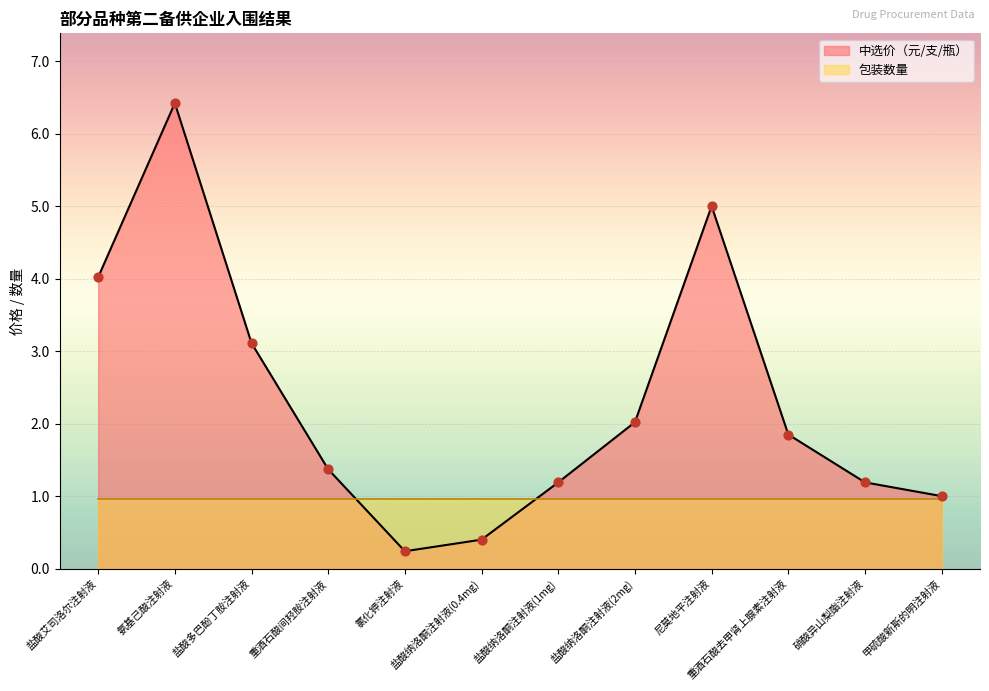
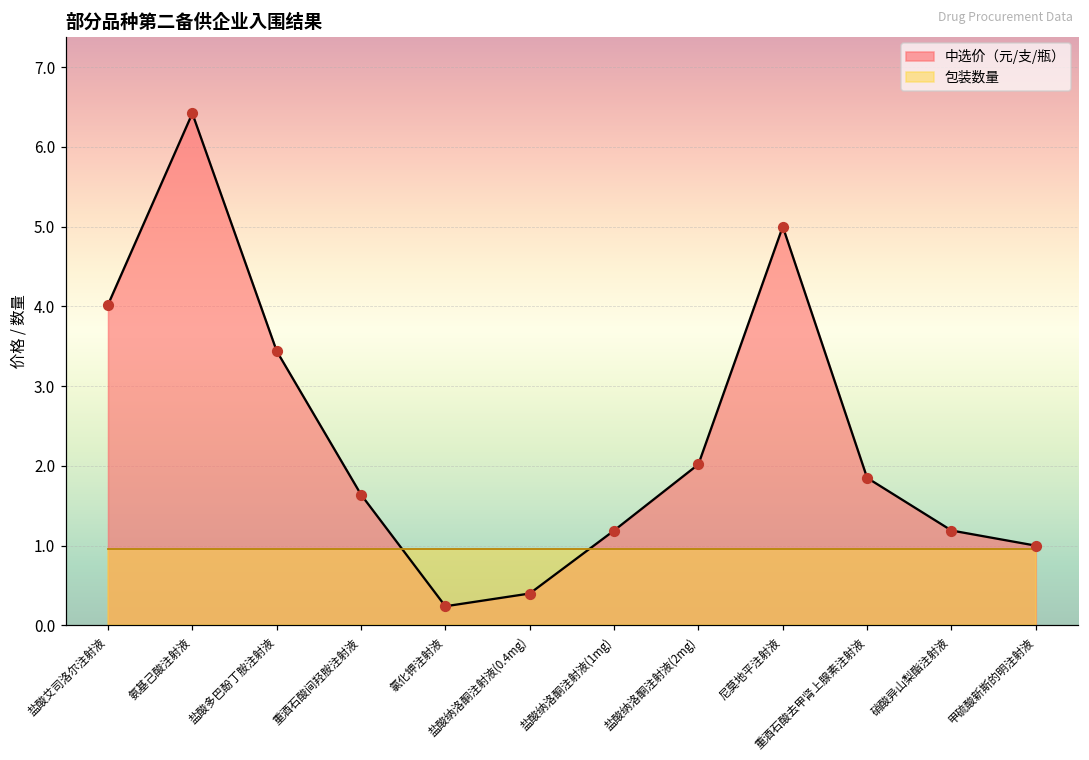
中选价（元/支/瓶）, 盐酸多巴酚丁胺注射液: 3.1 -> 3.4
中选价（元/支/瓶）, 重酒石酸间羟胺注射液: 1.4 -> 1.6
